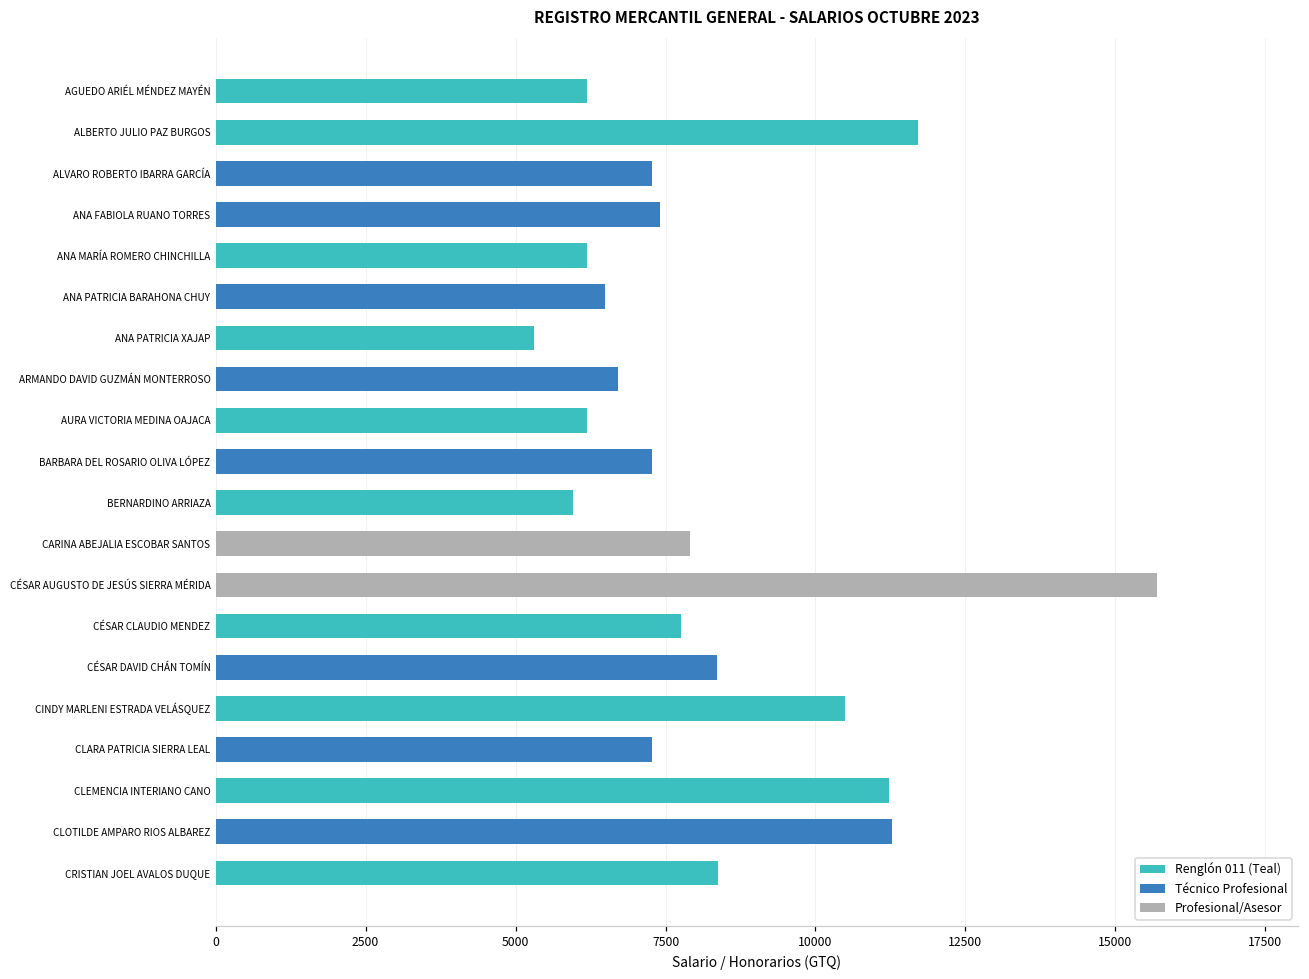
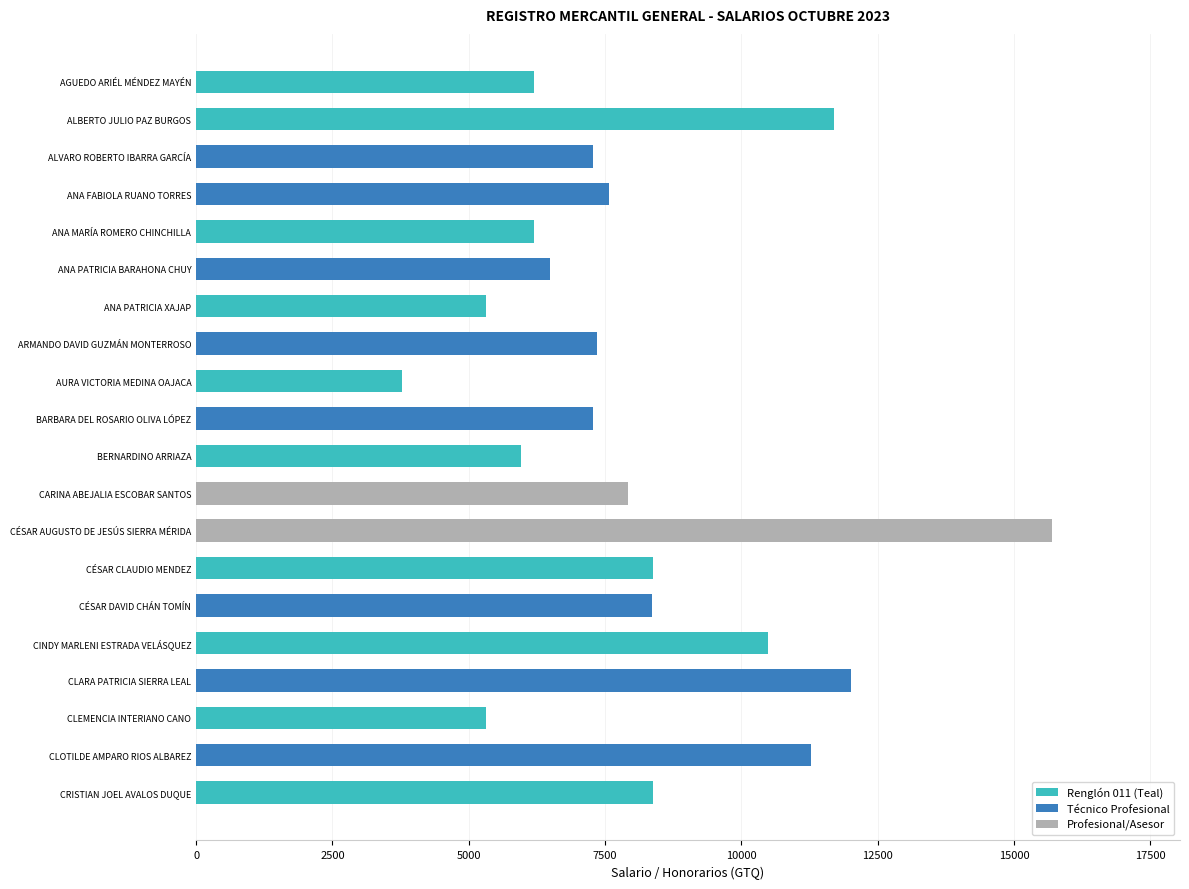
Renglón 011 (Teal), ANA FABIOLA RUANO TORRES: 7400 -> 7600
Renglón 011 (Teal), ARMANDO DAVID GUZMÁN MONTERROSO: 6700 -> 7300
Renglón 011 (Teal), AURA VICTORIA MEDINA OAJACA: 6200 -> 3800
Renglón 011 (Teal), CÉSAR CLAUDIO MENDEZ: 7800 -> 8400
Renglón 011 (Teal), CLARA PATRICIA SIERRA LEAL: 7300 -> 12000
Renglón 011 (Teal), CLEMENCIA INTERIANO CANO: 11200 -> 5300
